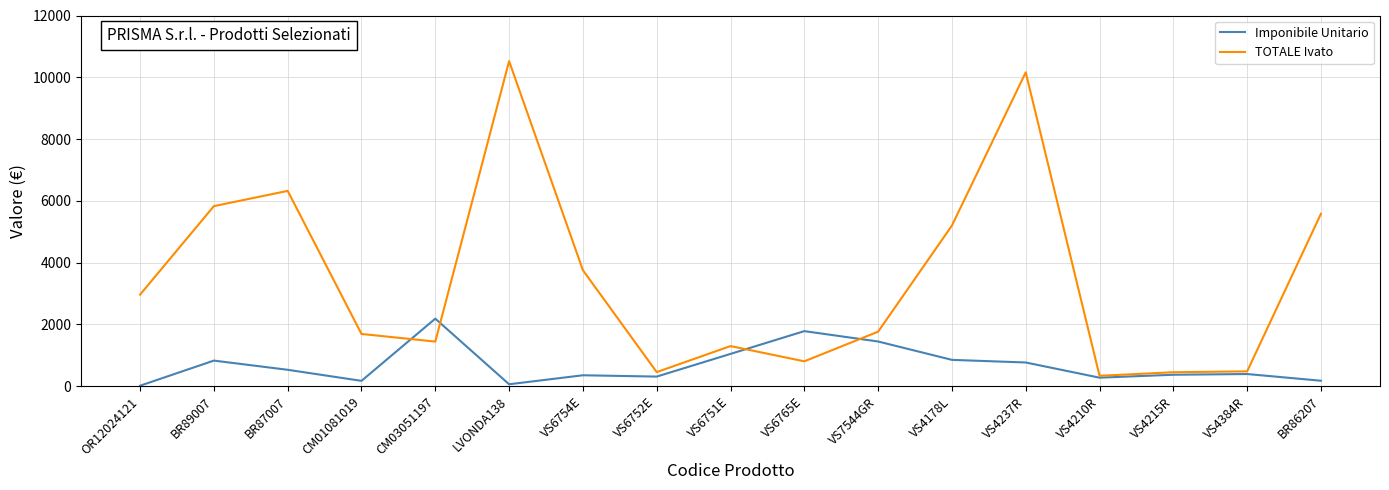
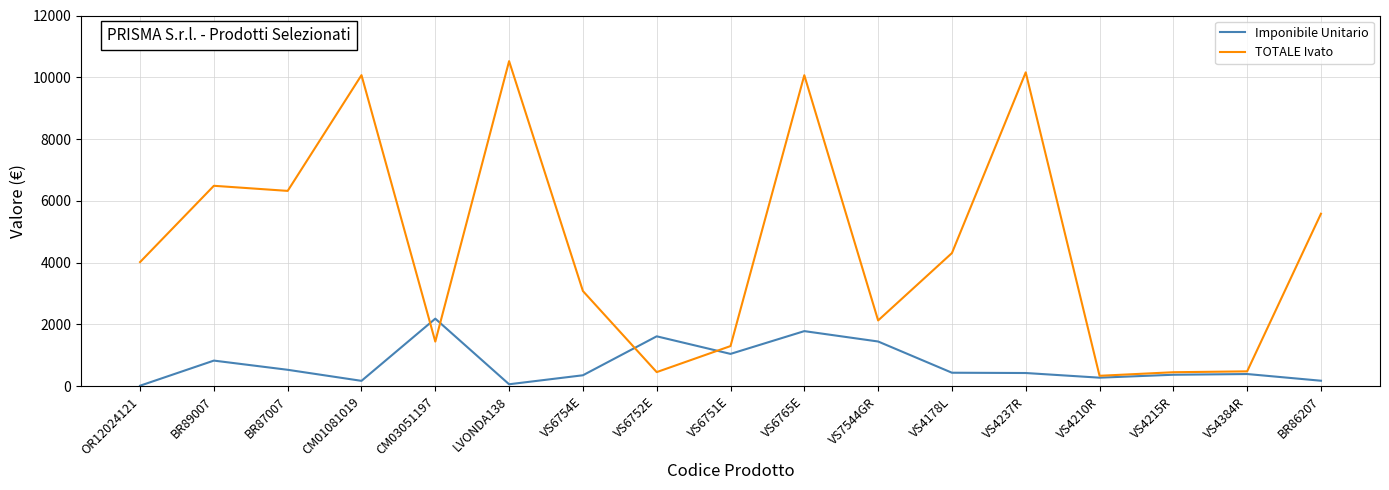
TOTALE Ivato, OR12024121: 3000 -> 4000
TOTALE Ivato, BR89007: 5800 -> 6500
TOTALE Ivato, CM01081019: 1700 -> 10100
TOTALE Ivato, VS6754E: 3800 -> 3100
Imponibile Unitario, VS6752E: 300 -> 1600
TOTALE Ivato, VS6765E: 800 -> 10100
TOTALE Ivato, VS7544GR: 1800 -> 2100
Imponibile Unitario, VS4178L: 900 -> 400
TOTALE Ivato, VS4178L: 5200 -> 4300
Imponibile Unitario, VS4237R: 800 -> 400
